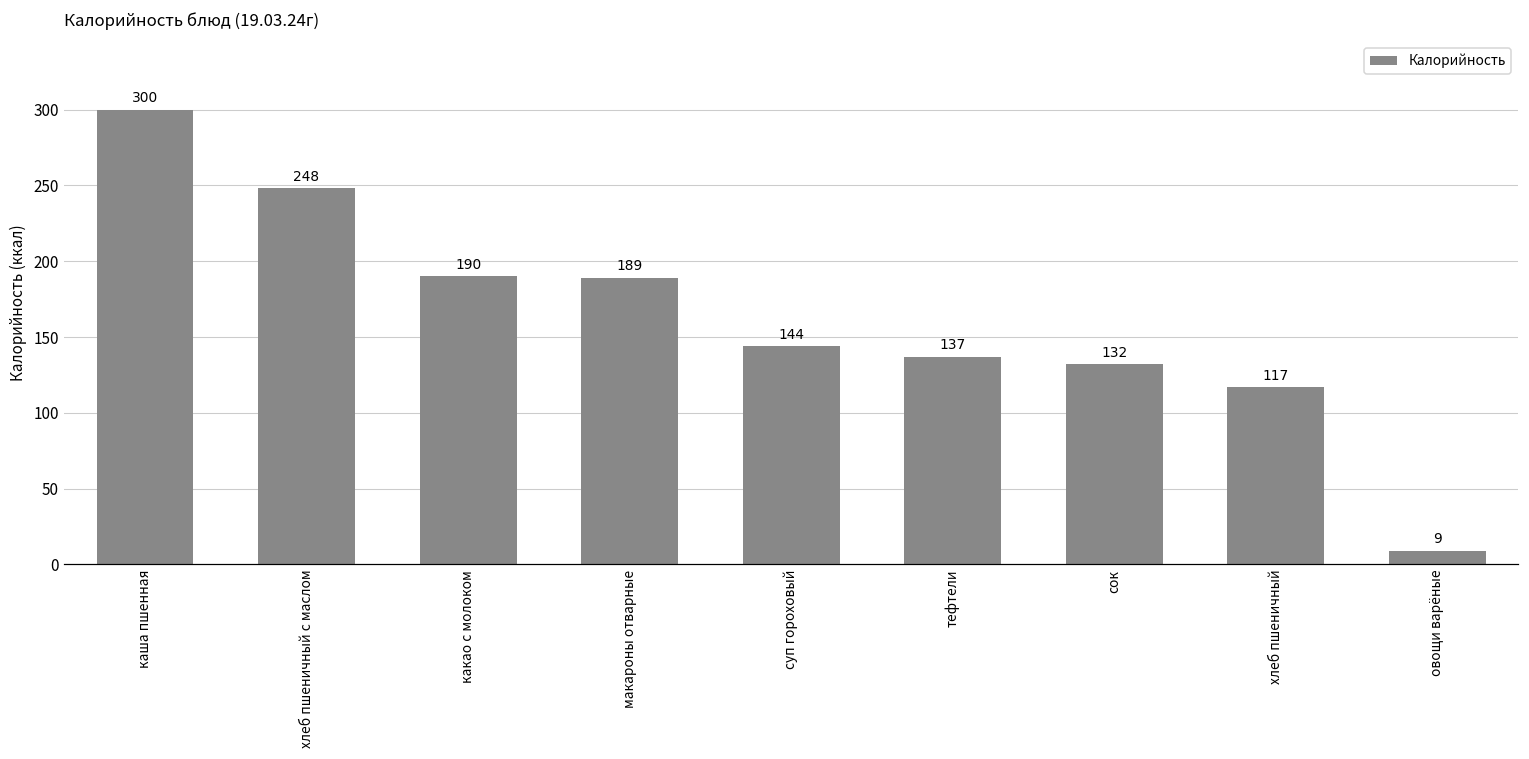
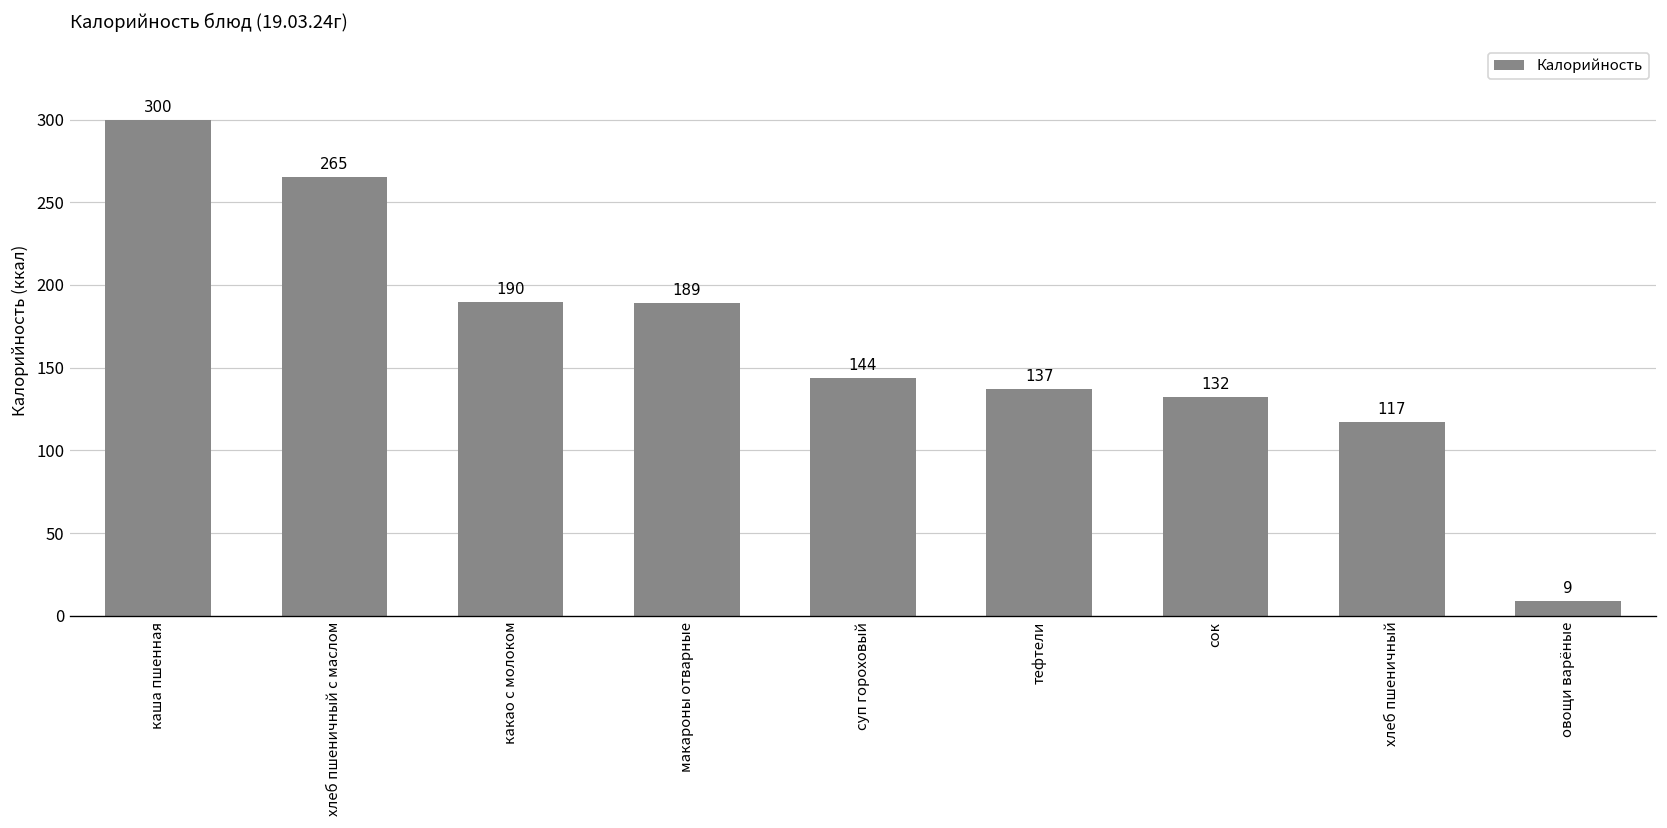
хлеб пшеничный с маслом: 248 -> 265
